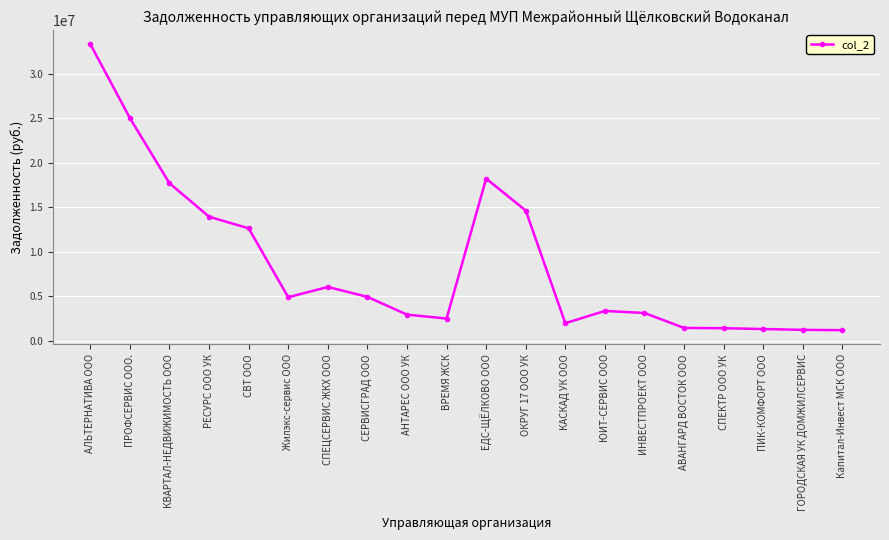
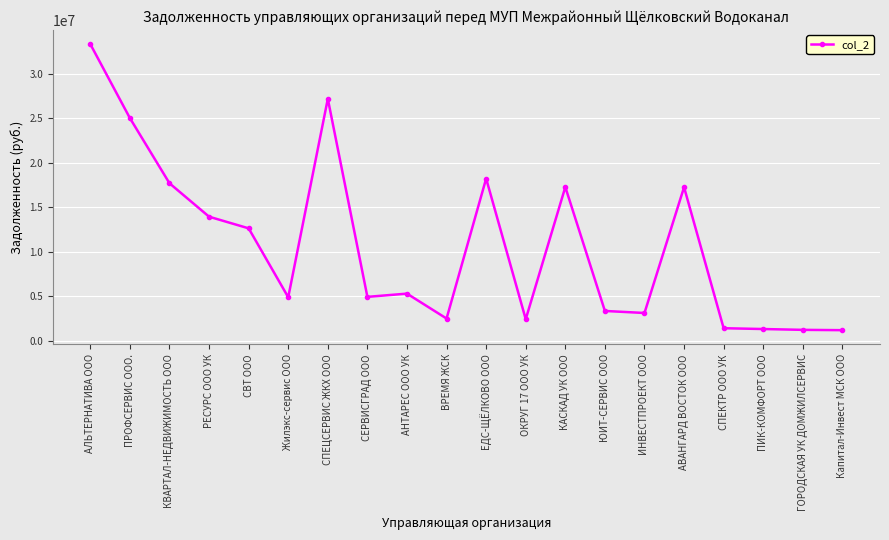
СПЕЦСЕРВИС ЖКХ ООО: 6000000 -> 27000000
АНТАРЕС ООО УК: 3000000 -> 5000000
ОКРУГ 17 ООО УК: 15000000 -> 2000000
КАСКАД УК ООО: 2000000 -> 17000000
АВАНГАРД ВОСТОК ООО: 1000000 -> 17000000
